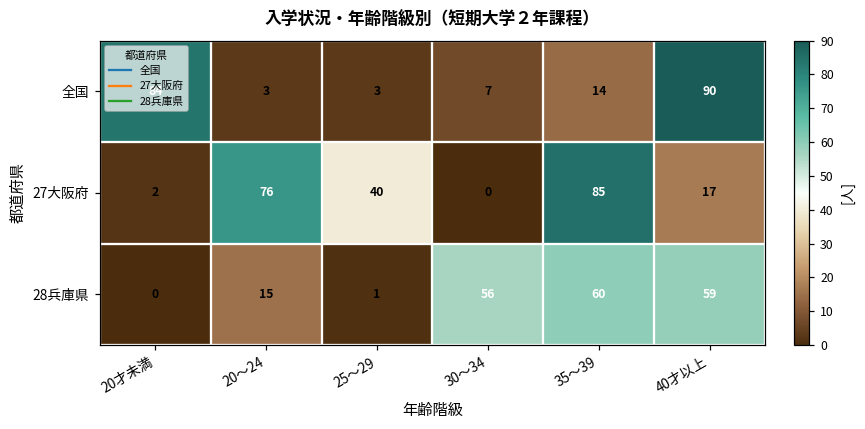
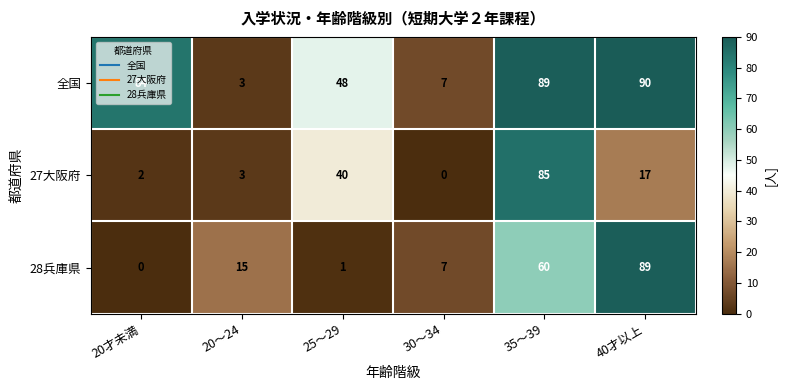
全国, 25～29: 3 -> 48
全国, 35～39: 14 -> 89
27大阪府, 20～24: 76 -> 3
28兵庫県, 30～34: 56 -> 7
28兵庫県, 40才以上: 59 -> 89
